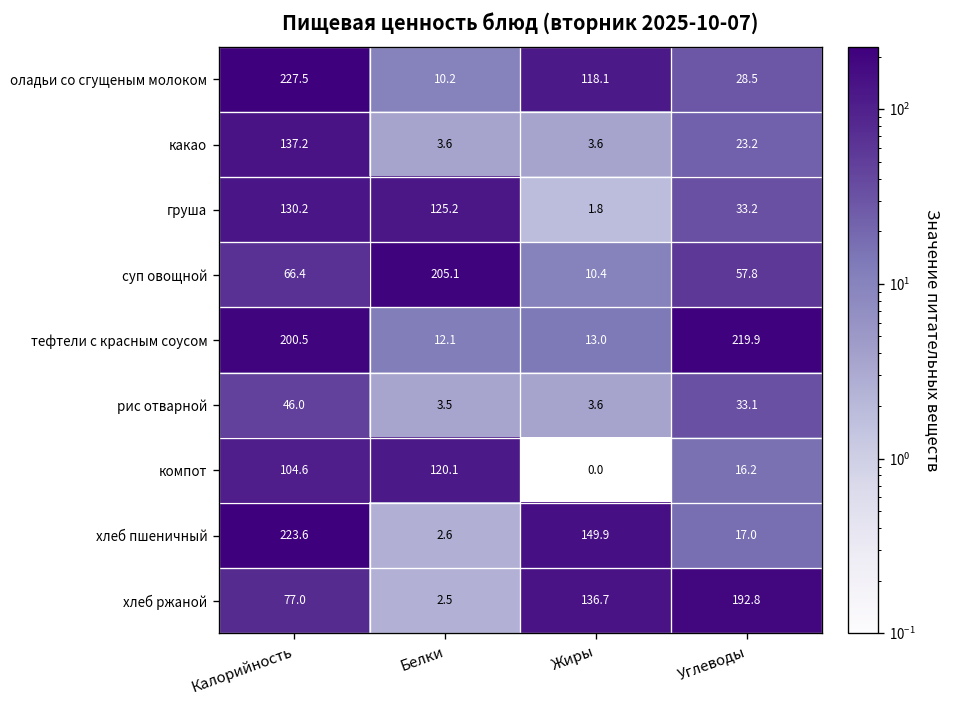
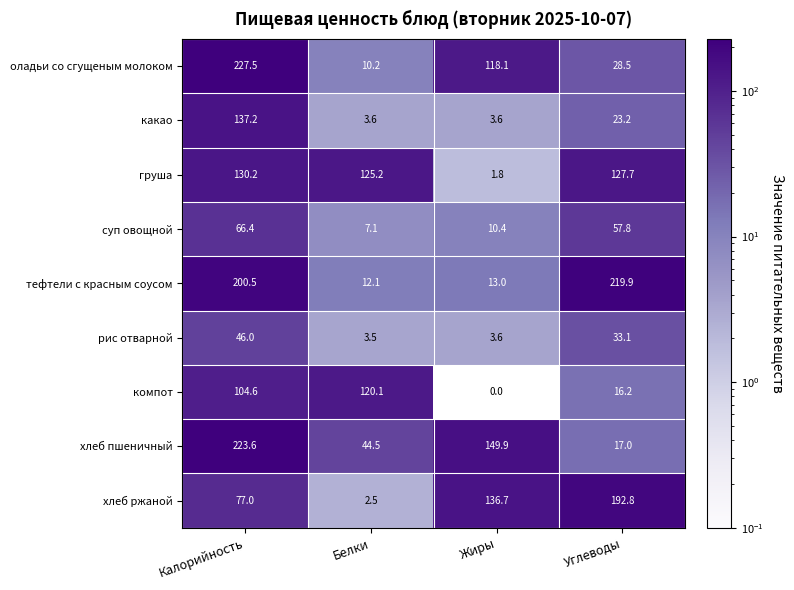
груша, Углеводы: 33.2 -> 127.7
суп овощной, Белки: 205.1 -> 7.1
хлеб пшеничный, Белки: 2.6 -> 44.5
